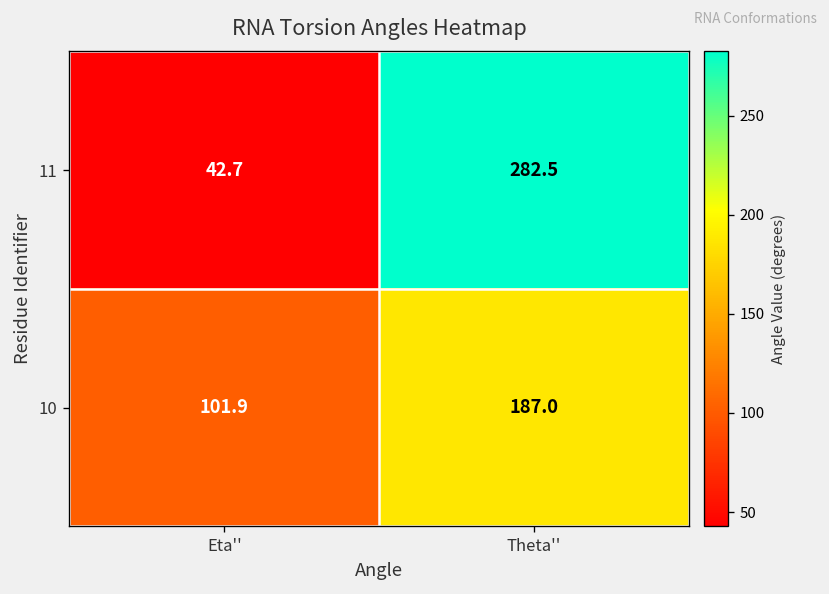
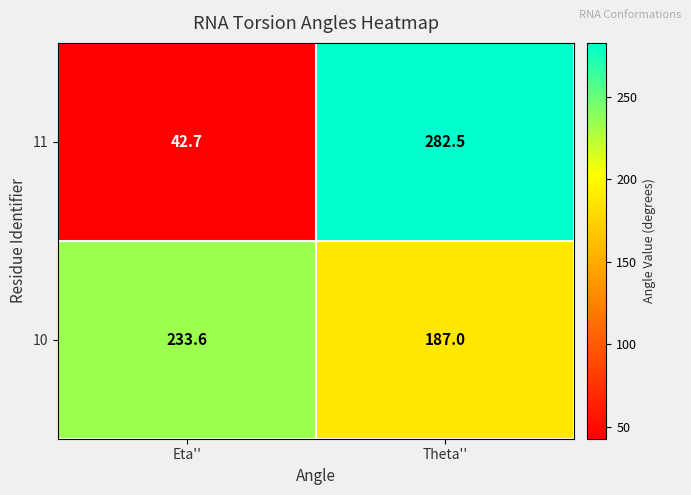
10, Eta'': 101.9 -> 233.6
